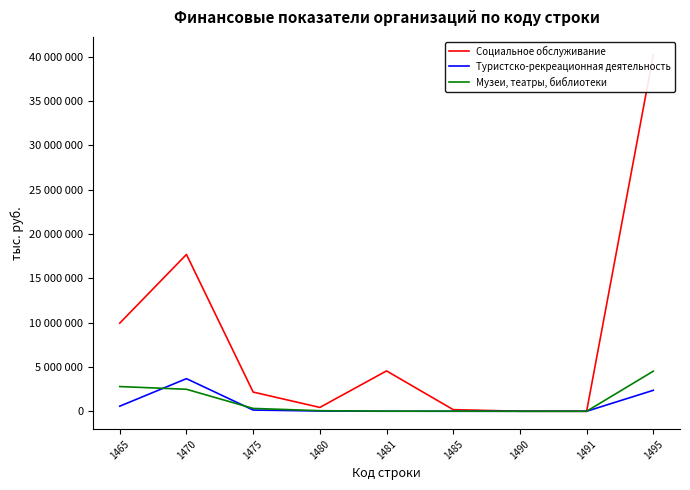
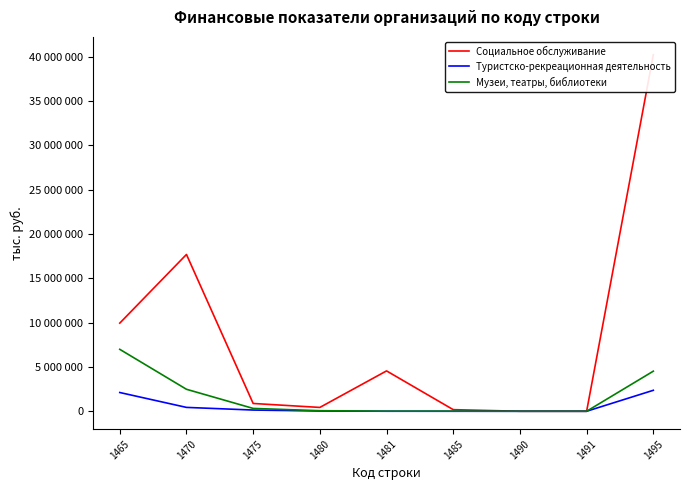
Туристско-рекреационная деятельность, 1465: 1000000 -> 2000000
Музеи, театры, библиотеки, 1465: 3000000 -> 7000000
Туристско-рекреационная деятельность, 1470: 4000000 -> 0
Социальное обслуживание, 1475: 2000000 -> 1000000
